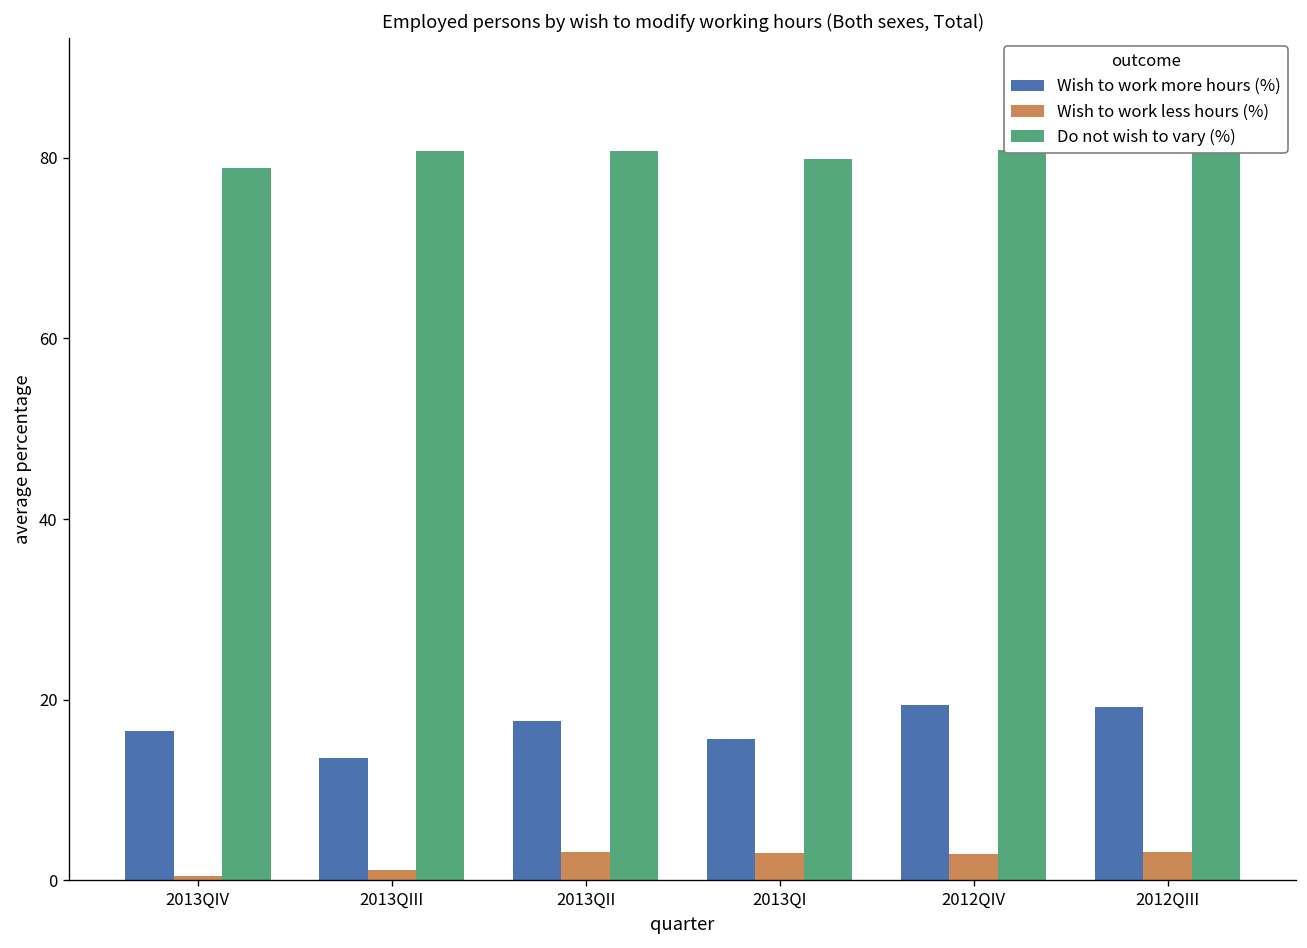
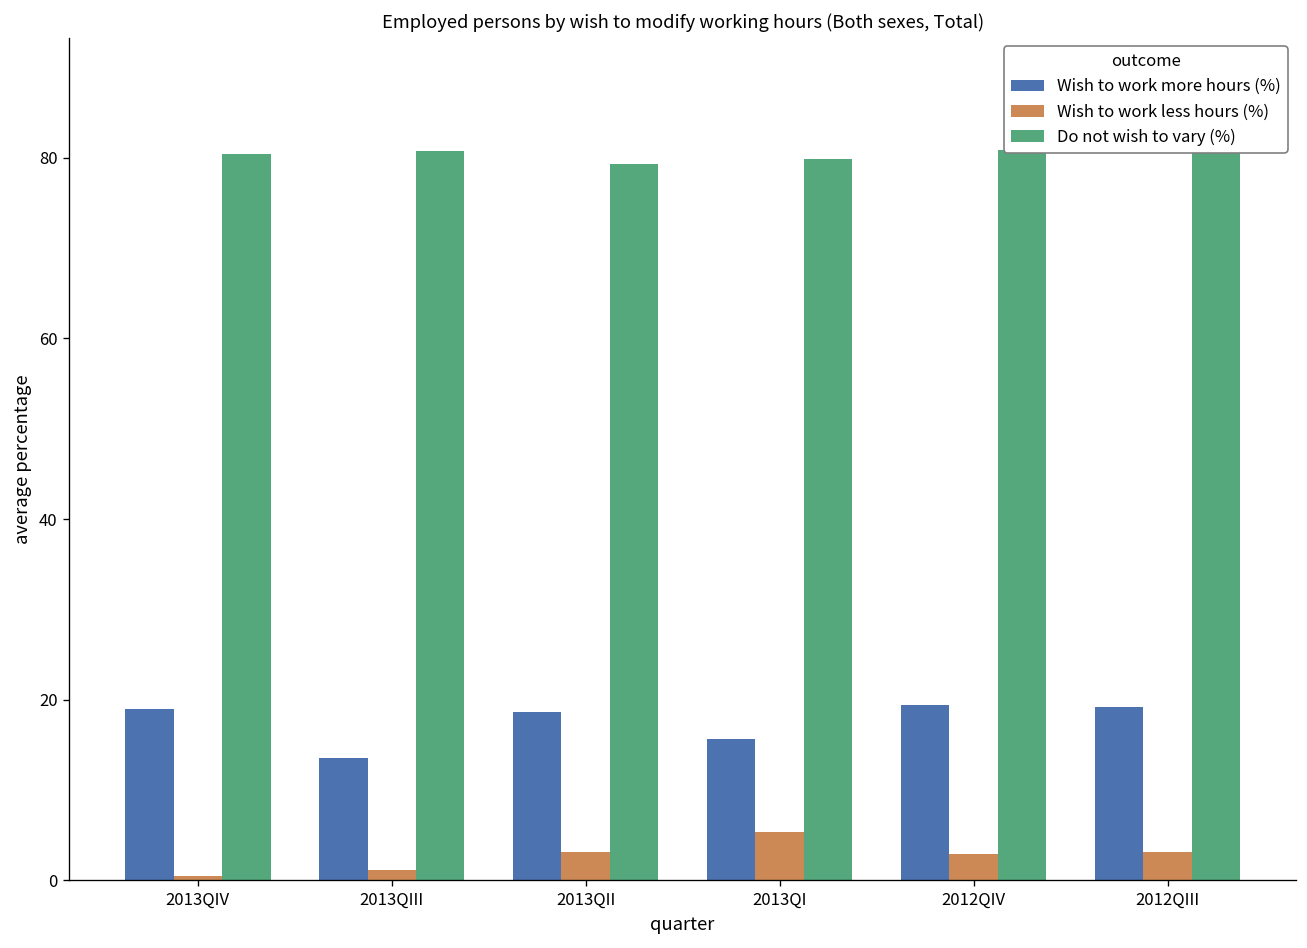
Wish to work more hours (%), 2013QIV: 17 -> 19
Do not wish to vary (%), 2013QIV: 79 -> 80
Wish to work more hours (%), 2013QII: 18 -> 19
Do not wish to vary (%), 2013QII: 81 -> 79
Wish to work less hours (%), 2013QI: 3 -> 5
